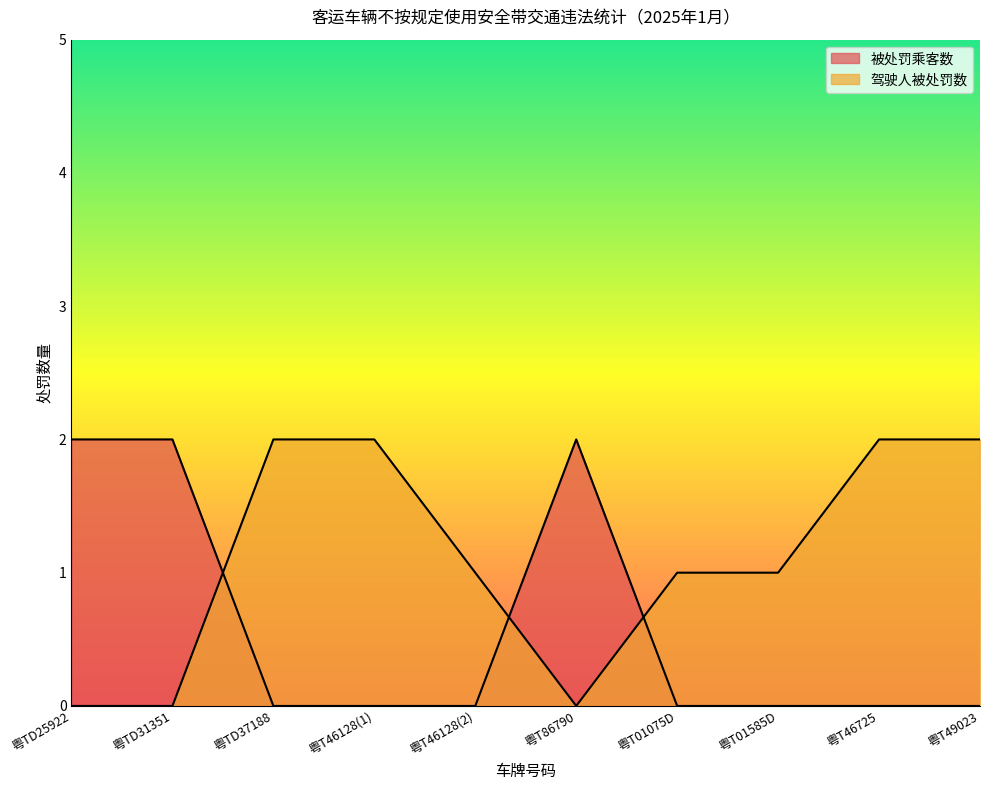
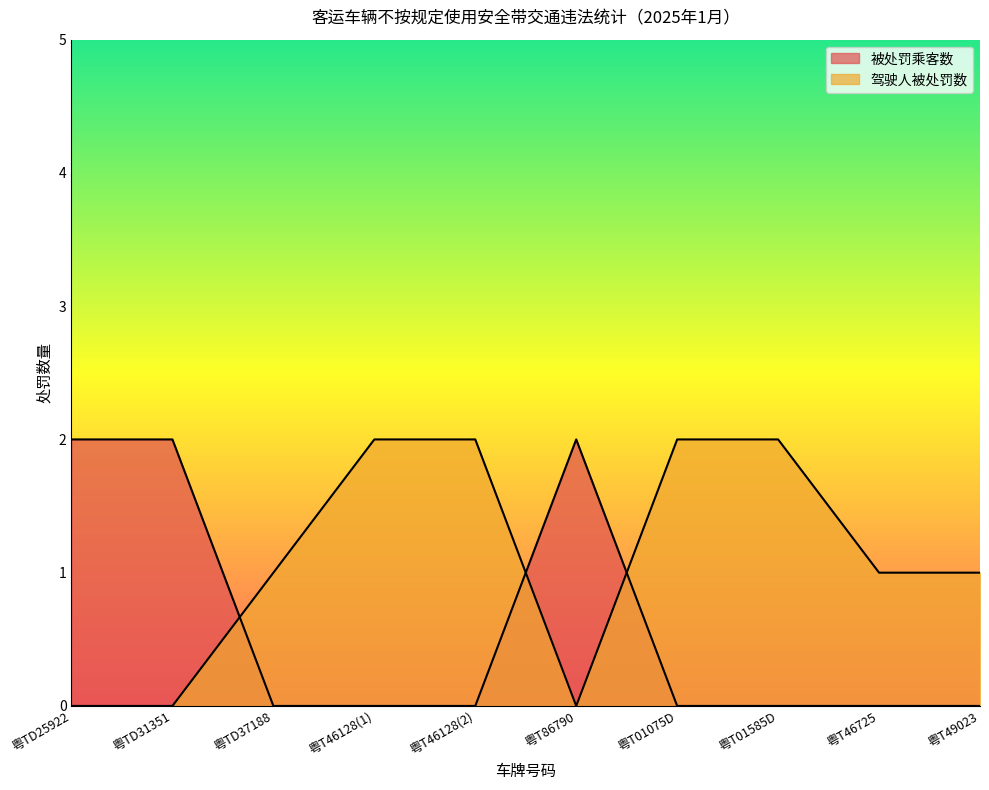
驾驶人被处罚数, 粤TD37188: 2 -> 1
驾驶人被处罚数, 粤T46128(2): 1 -> 2
驾驶人被处罚数, 粤T01075D: 1 -> 2
驾驶人被处罚数, 粤T01585D: 1 -> 2
驾驶人被处罚数, 粤T46725: 2 -> 1
驾驶人被处罚数, 粤T49023: 2 -> 1
